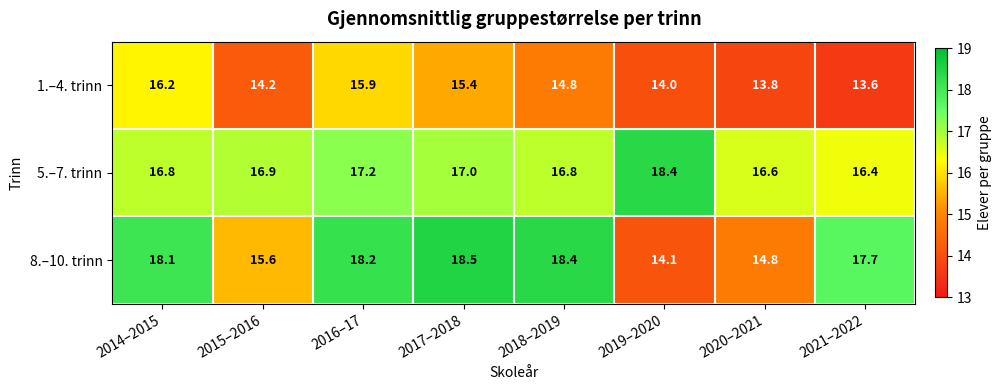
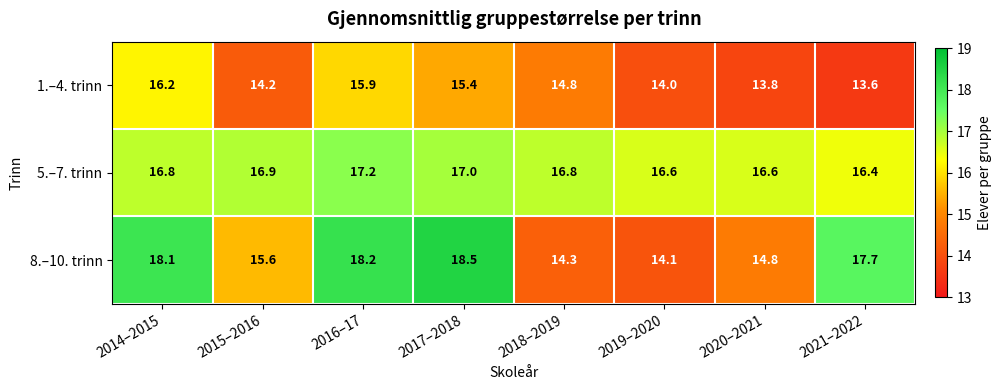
5.–7. trinn, 2019–2020: 18.4 -> 16.6
8.–10. trinn, 2018–2019: 18.4 -> 14.3
